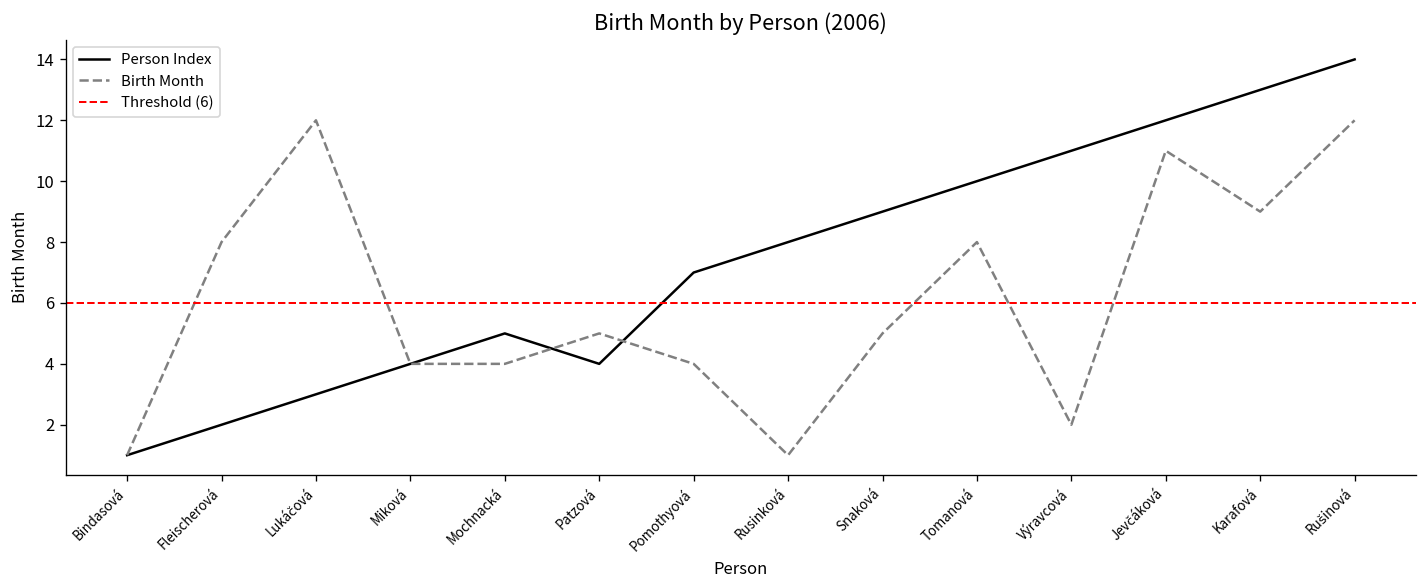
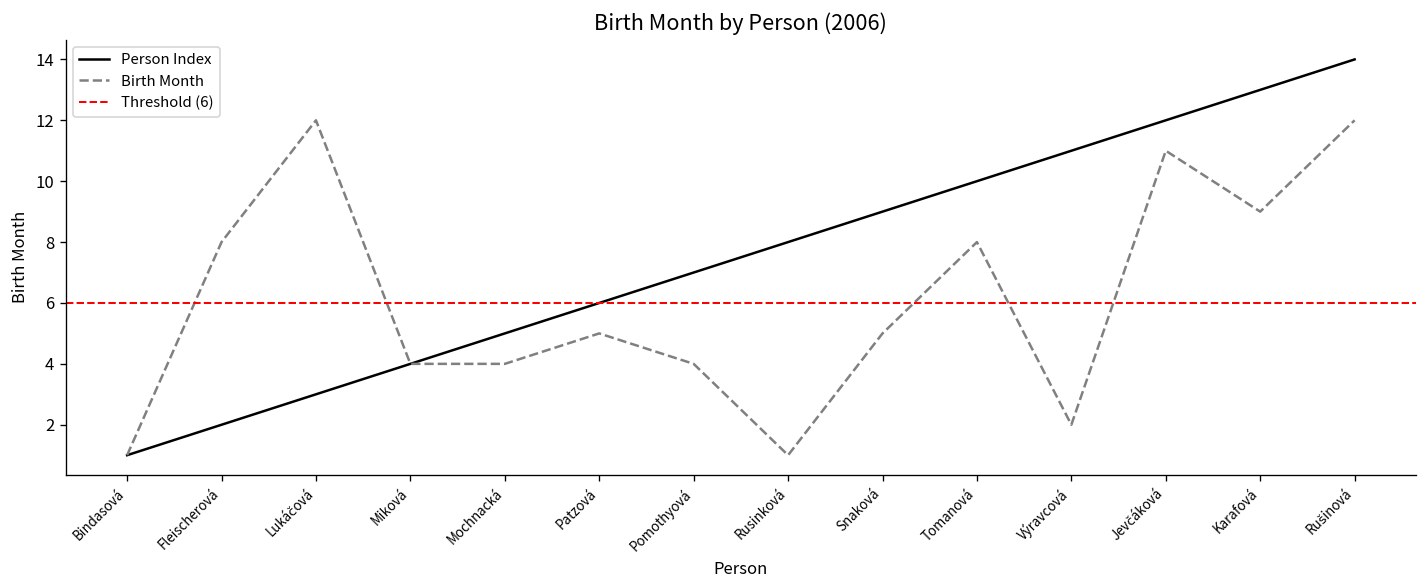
Person Index, Patzová: 4 -> 6
